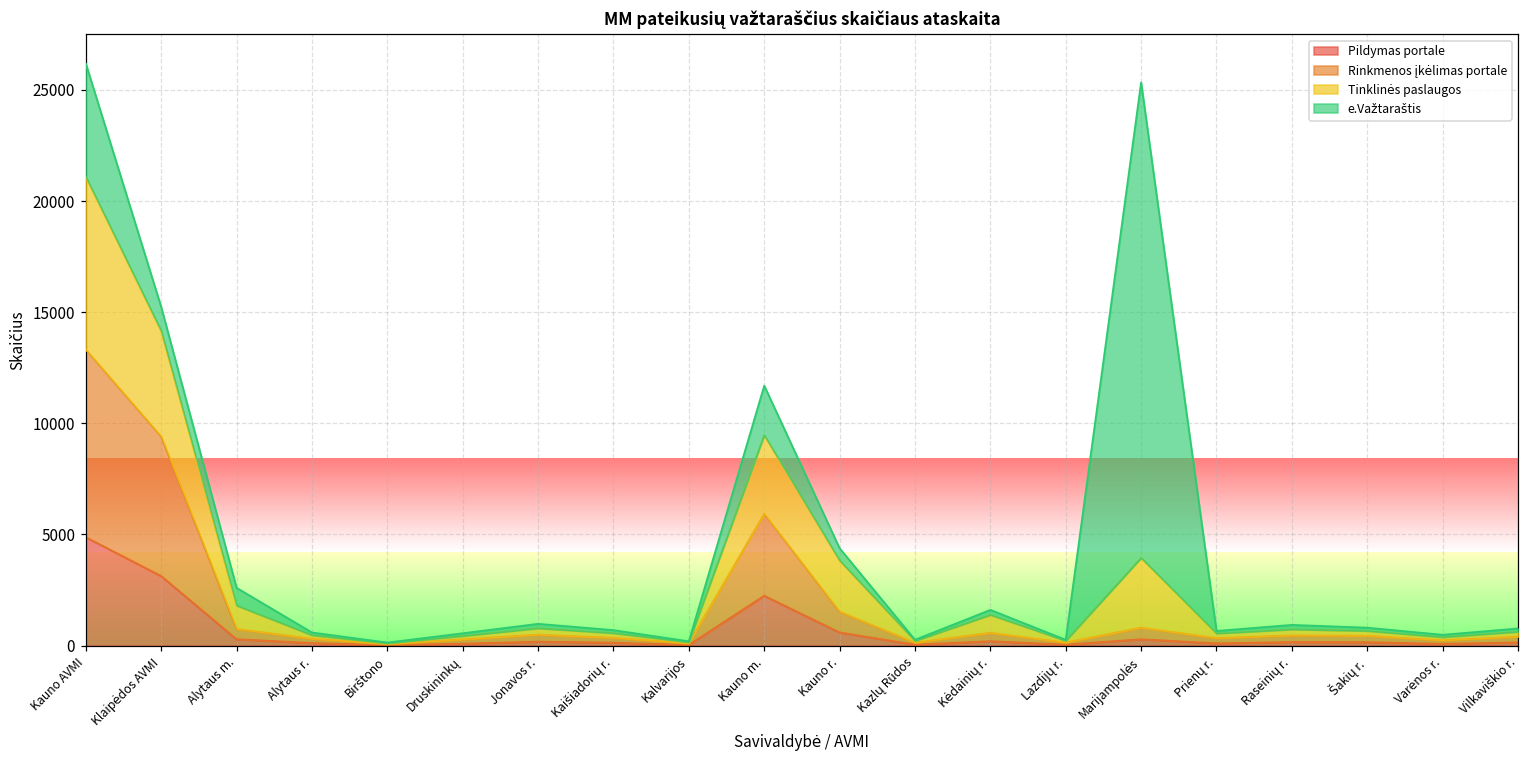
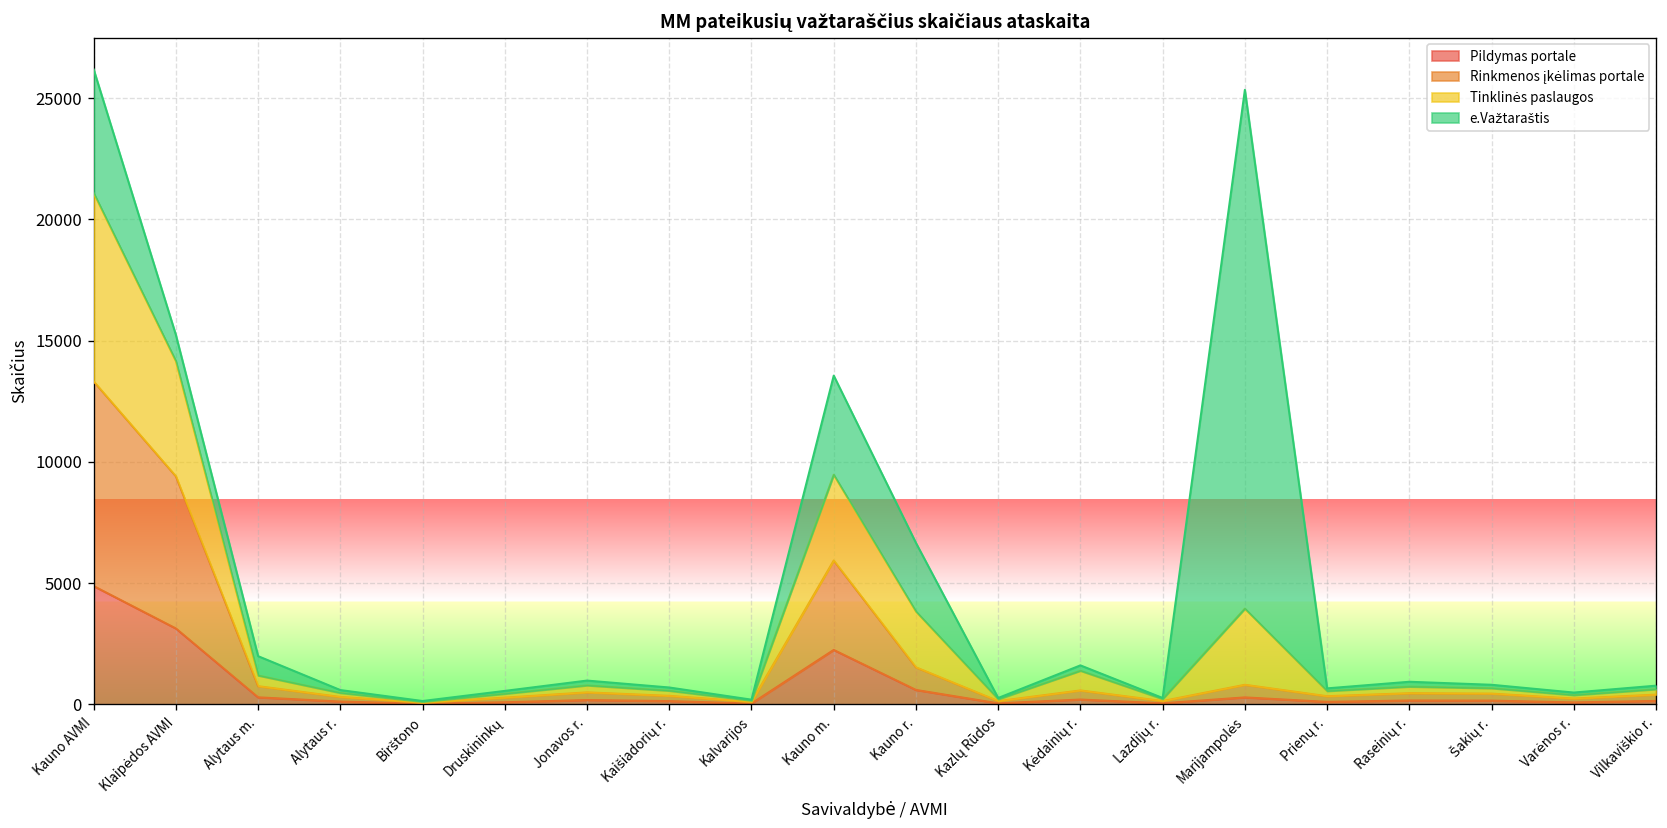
Tinklinės paslaugos, Alytaus m.: 1100 -> 400
e.Važtaraštis, Kauno m.: 2200 -> 4100
e.Važtaraštis, Kauno r.: 600 -> 2800
